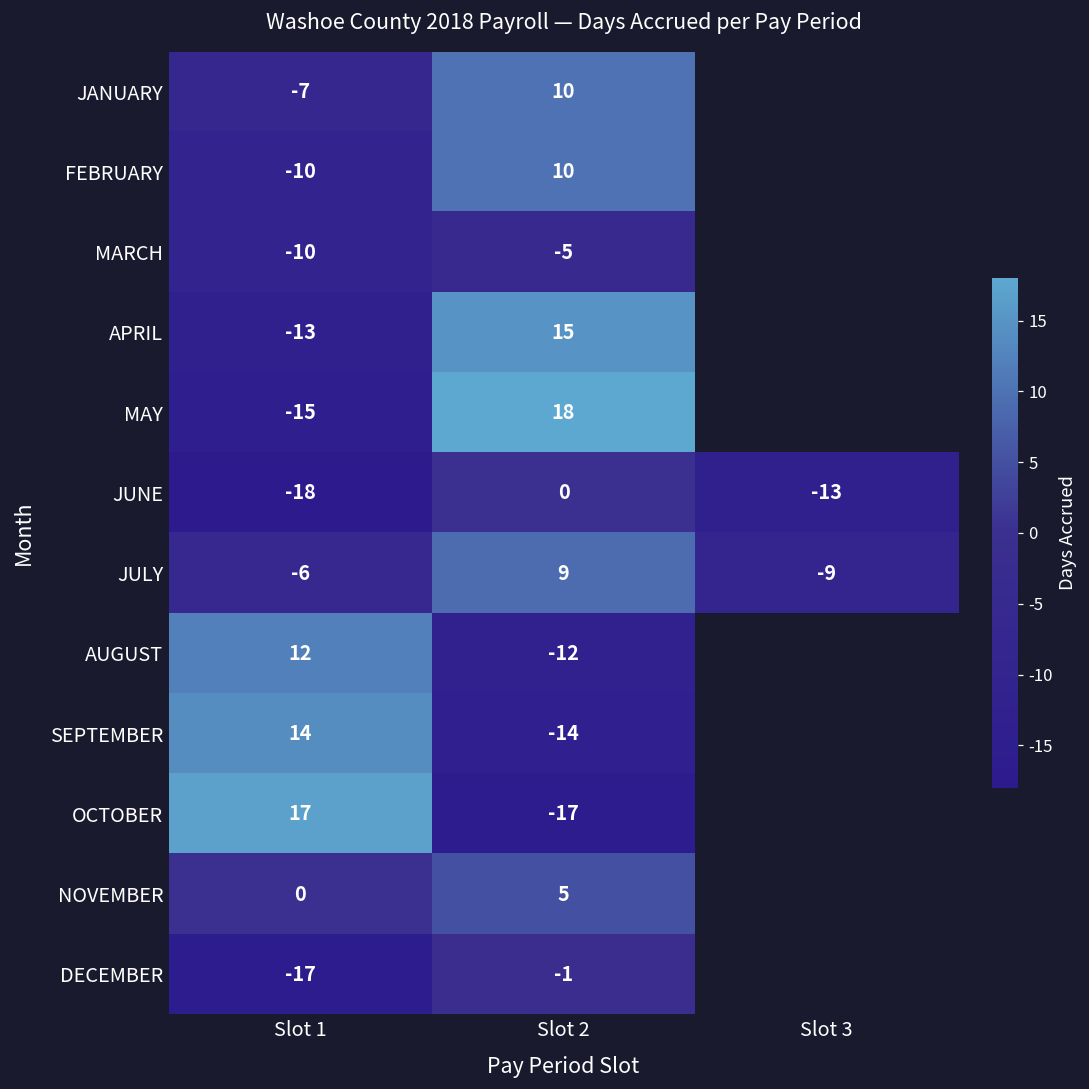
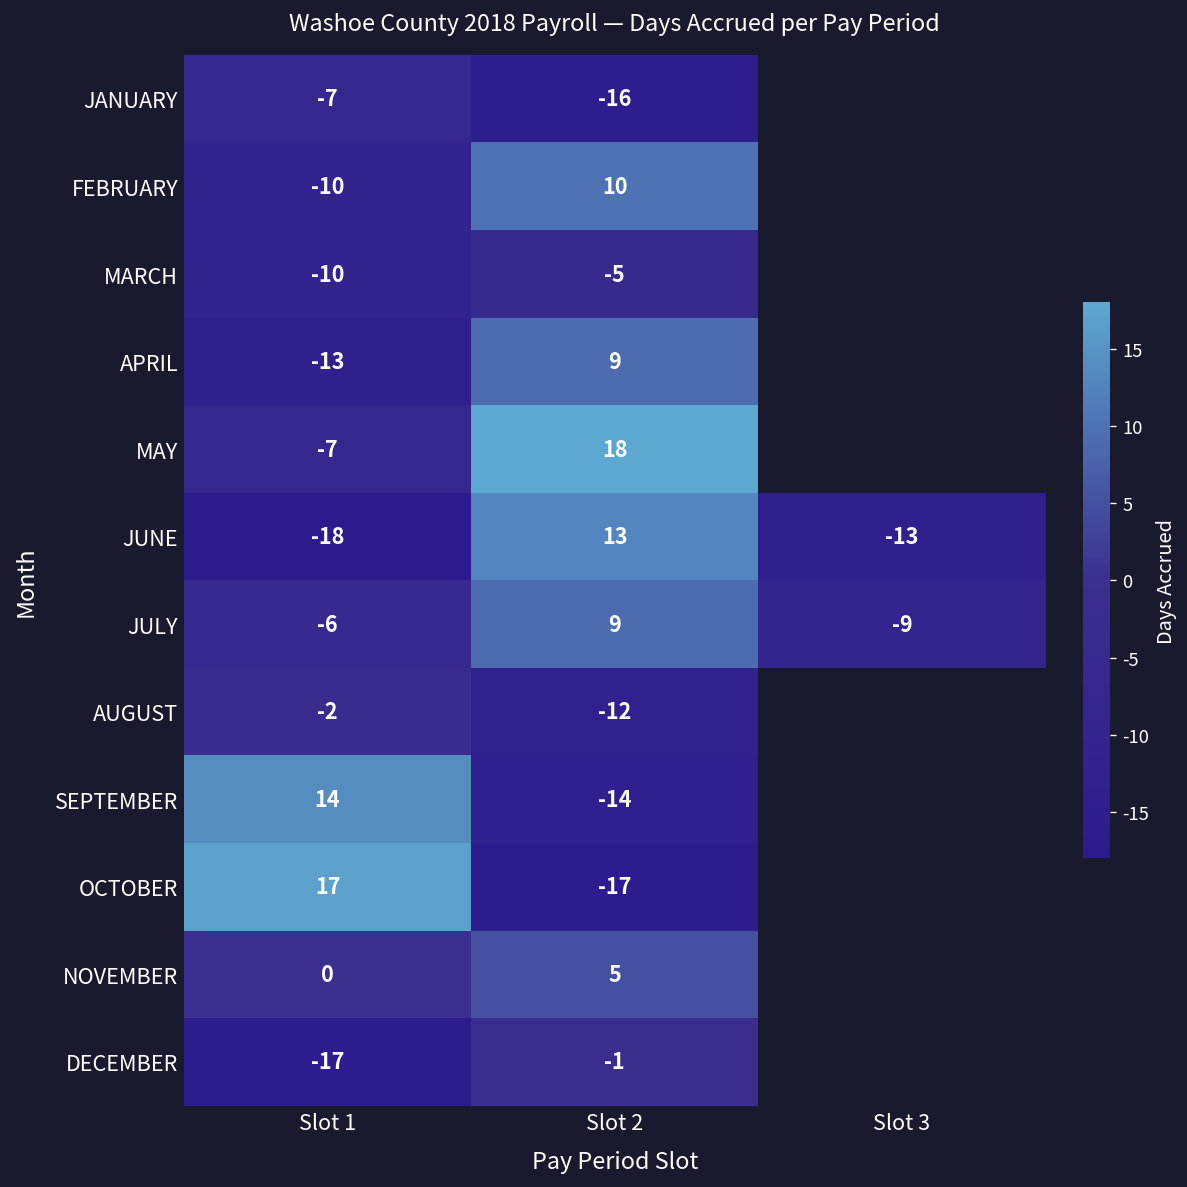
JANUARY, Slot 2: 10 -> -16
APRIL, Slot 2: 15 -> 9
MAY, Slot 1: -15 -> -7
JUNE, Slot 2: 0 -> 13
AUGUST, Slot 1: 12 -> -2
